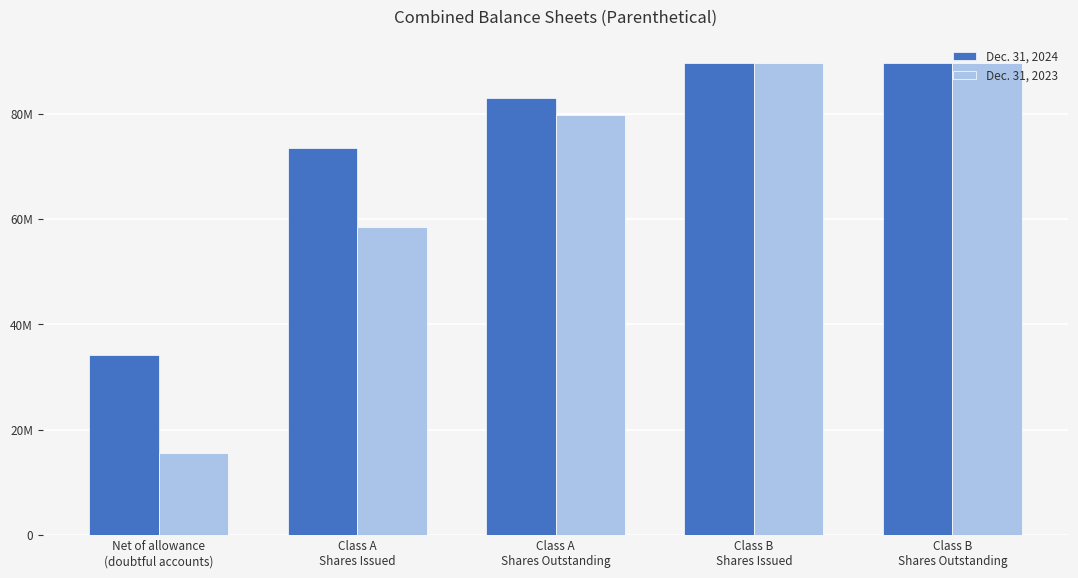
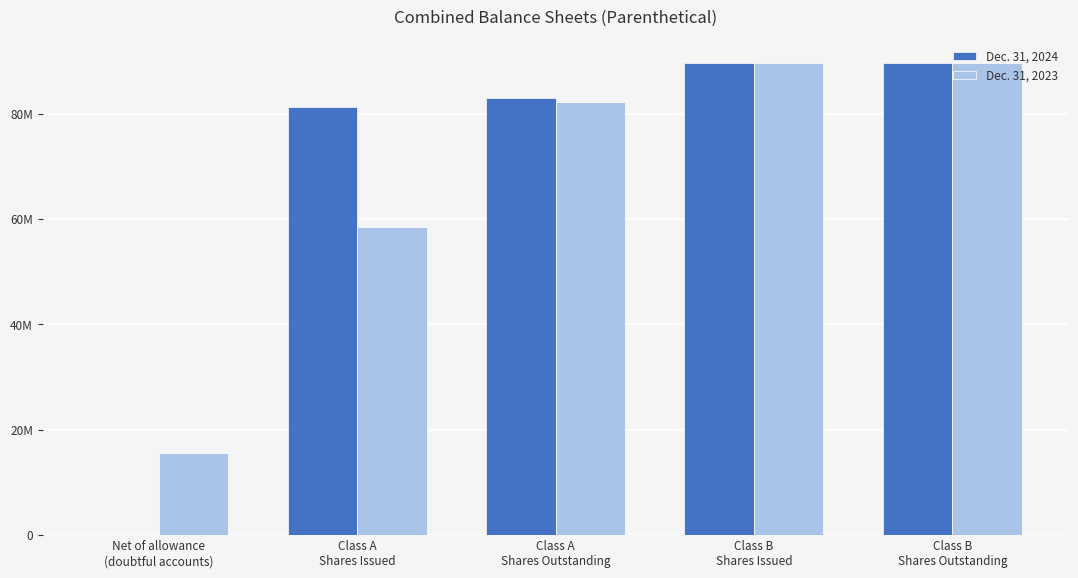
Dec. 31, 2024, Net of allowance (doubtful accounts): 34000000 -> 0
Dec. 31, 2024, Class A Shares Issued: 73000000 -> 81000000
Dec. 31, 2023, Class A Shares Outstanding: 80000000 -> 82000000
